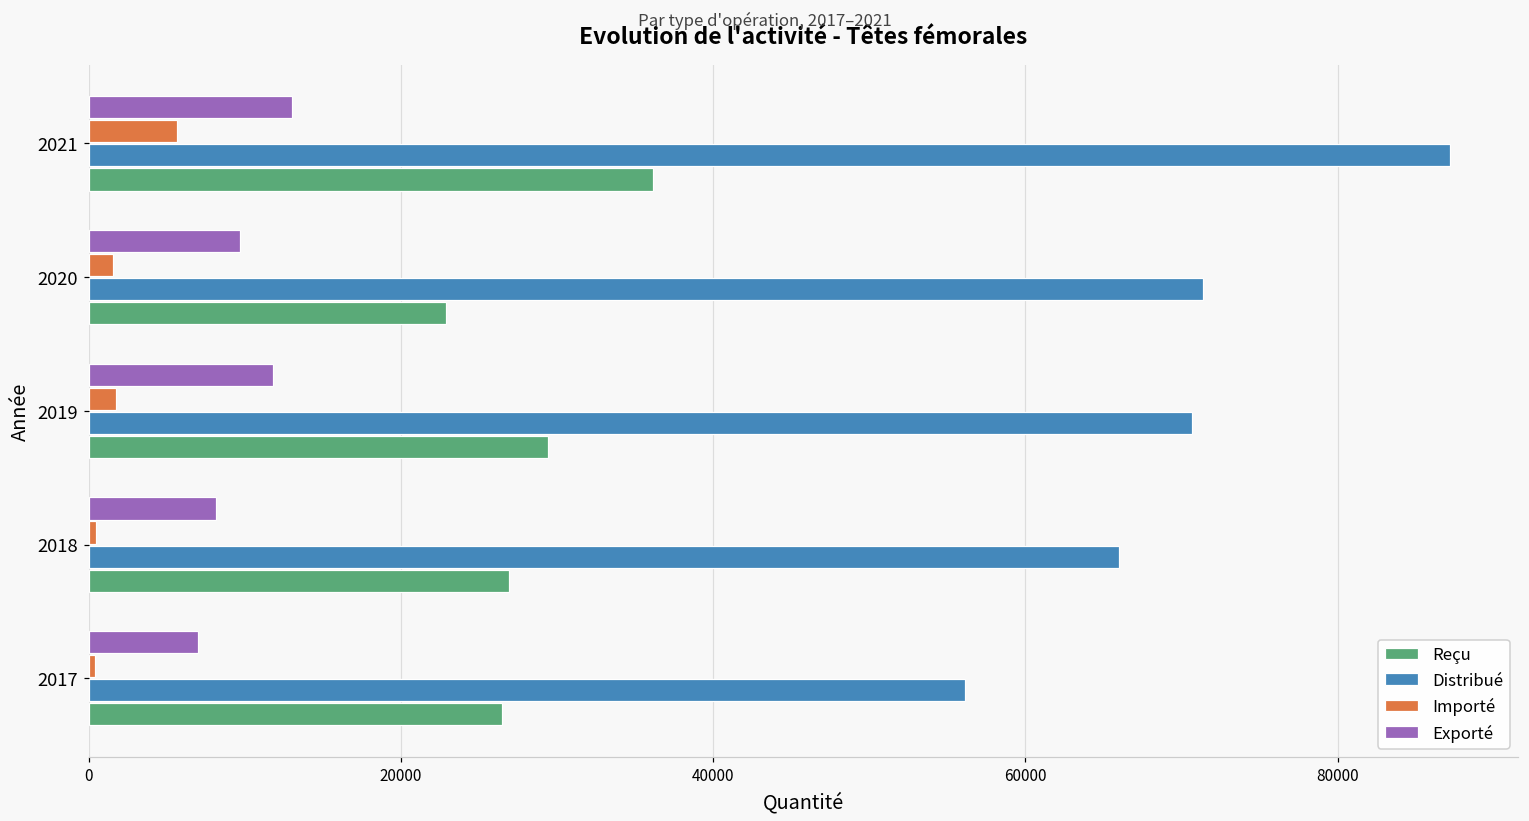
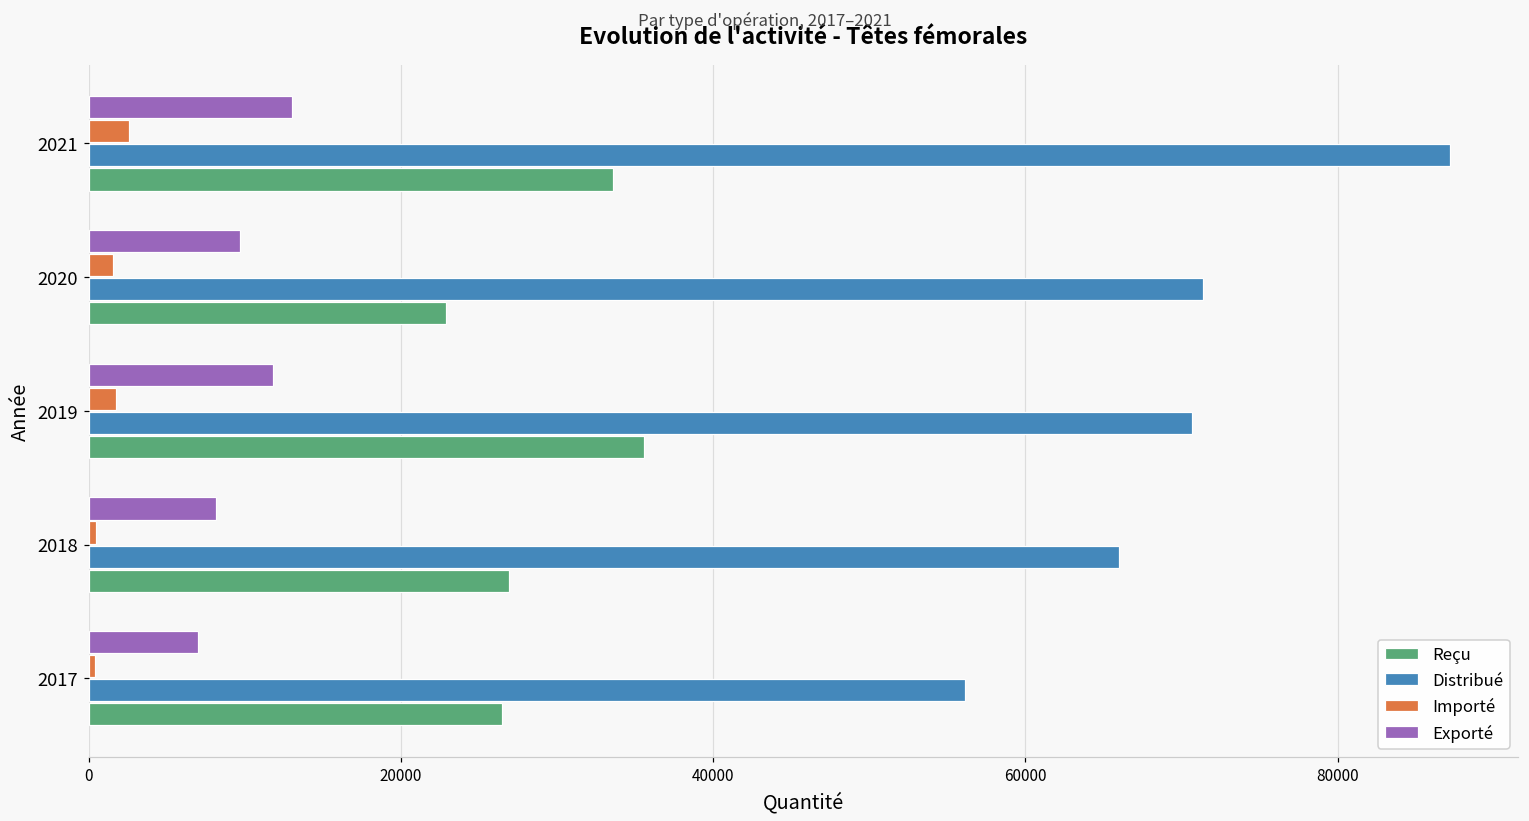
Importé, 2021: 5700 -> 2600
Reçu, 2021: 36200 -> 33600
Reçu, 2019: 29400 -> 35600
